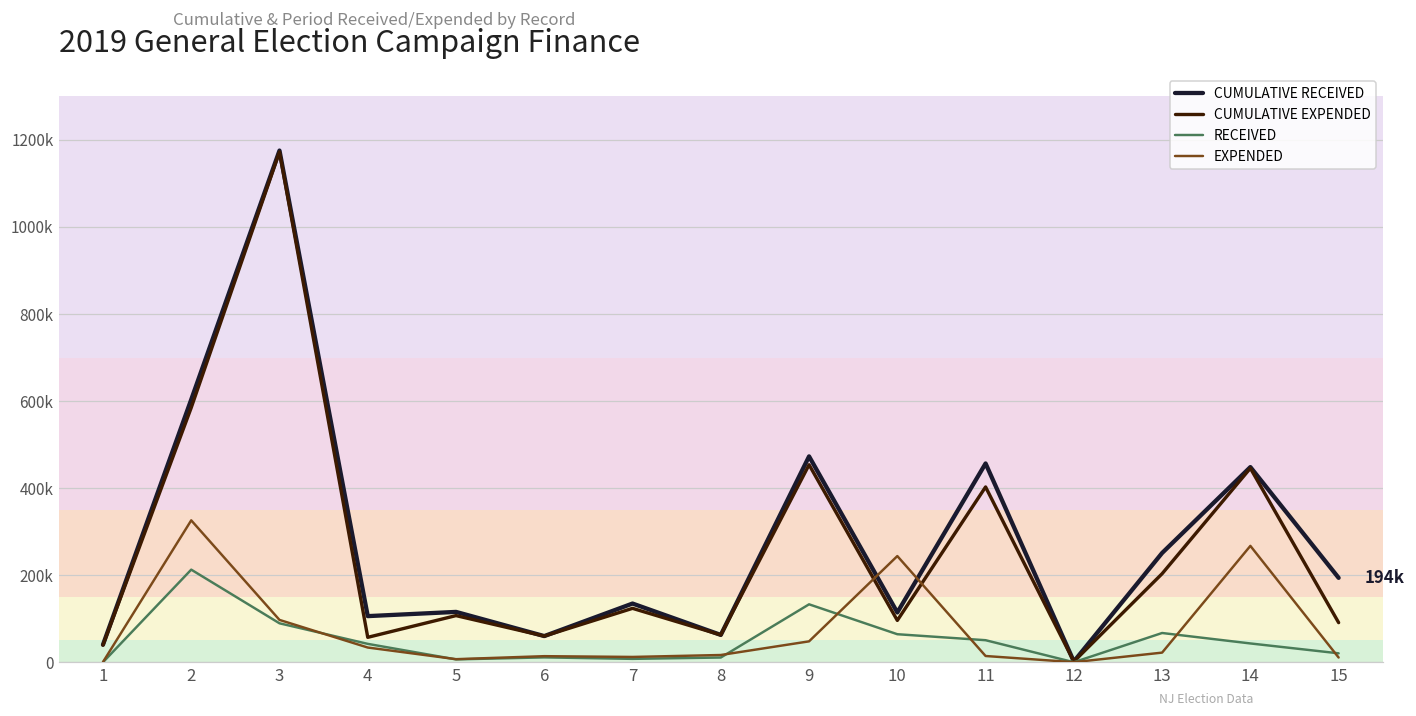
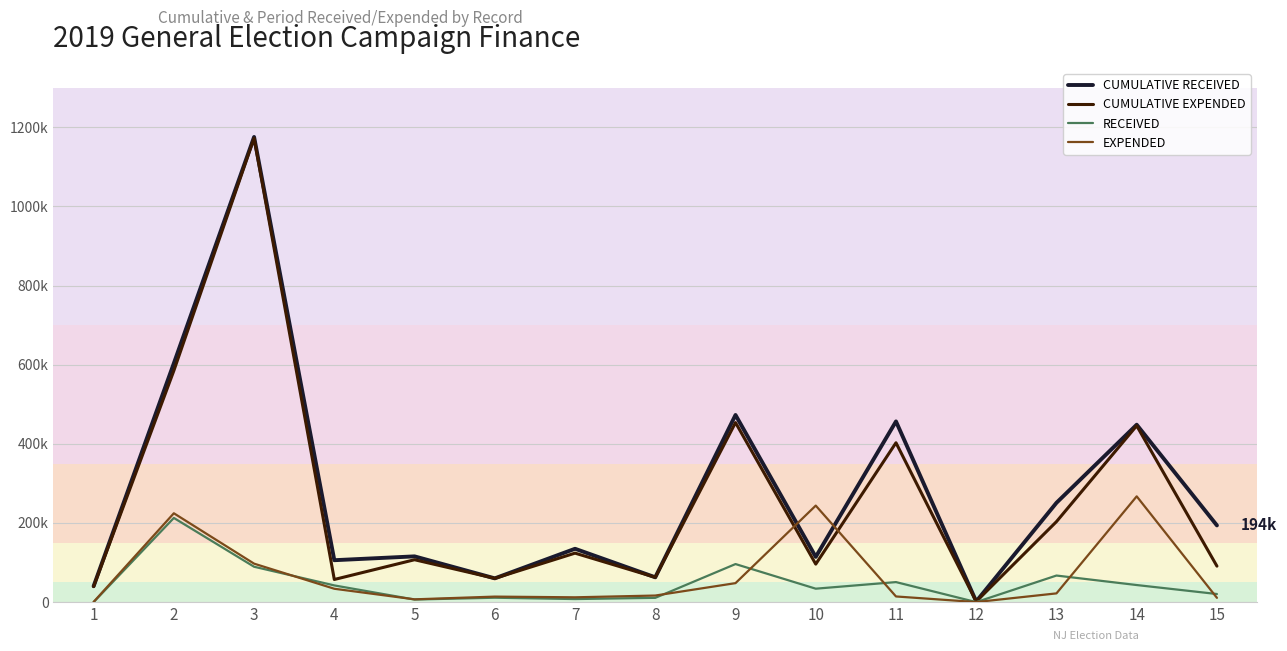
EXPENDED, 2: 330000 -> 220000
RECEIVED, 9: 130000 -> 100000
RECEIVED, 10: 60000 -> 30000
